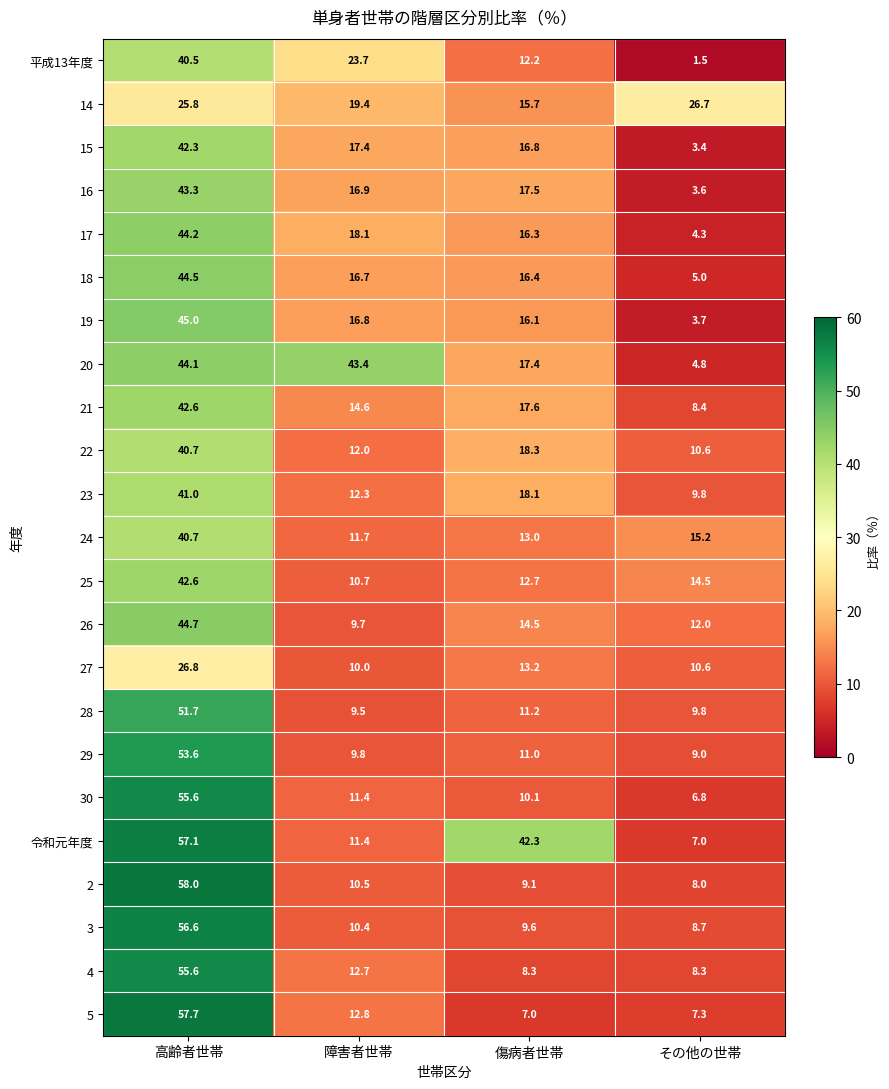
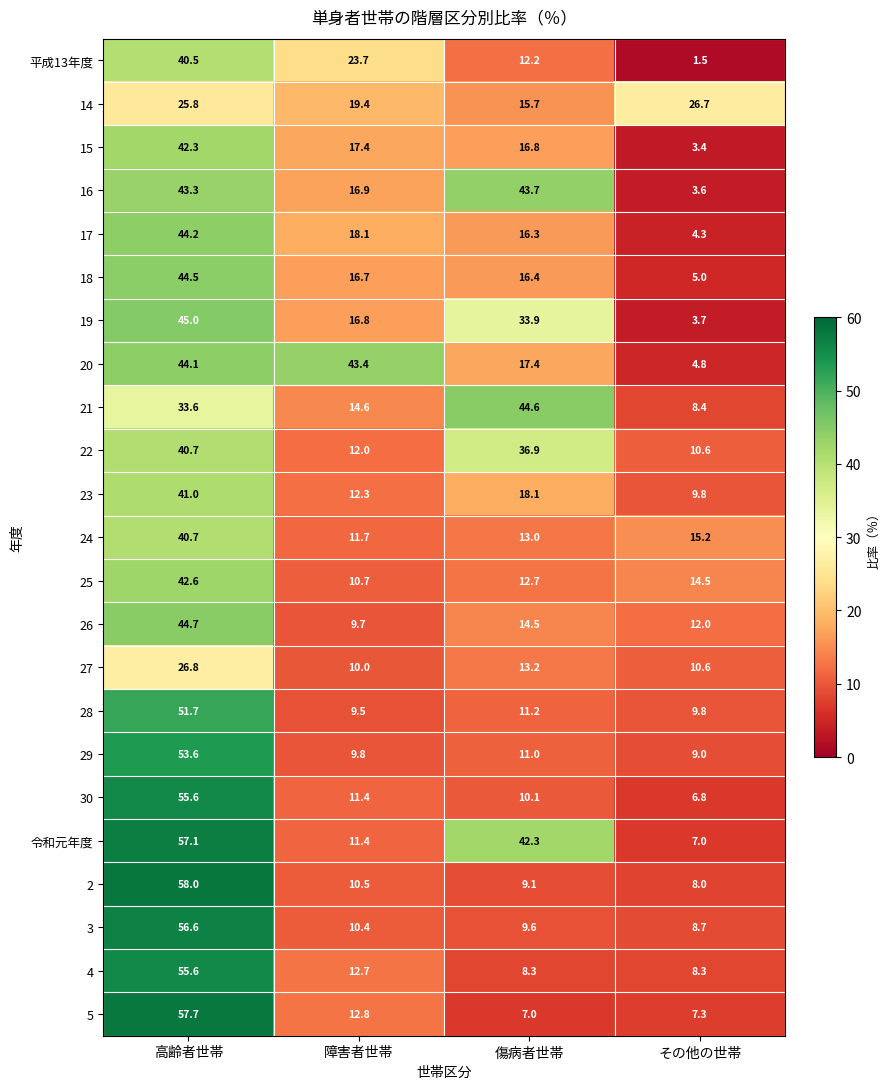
16, 傷病者世帯: 17.5 -> 43.7
19, 傷病者世帯: 16.1 -> 33.9
21, 高齢者世帯: 42.6 -> 33.6
21, 傷病者世帯: 17.6 -> 44.6
22, 傷病者世帯: 18.3 -> 36.9
